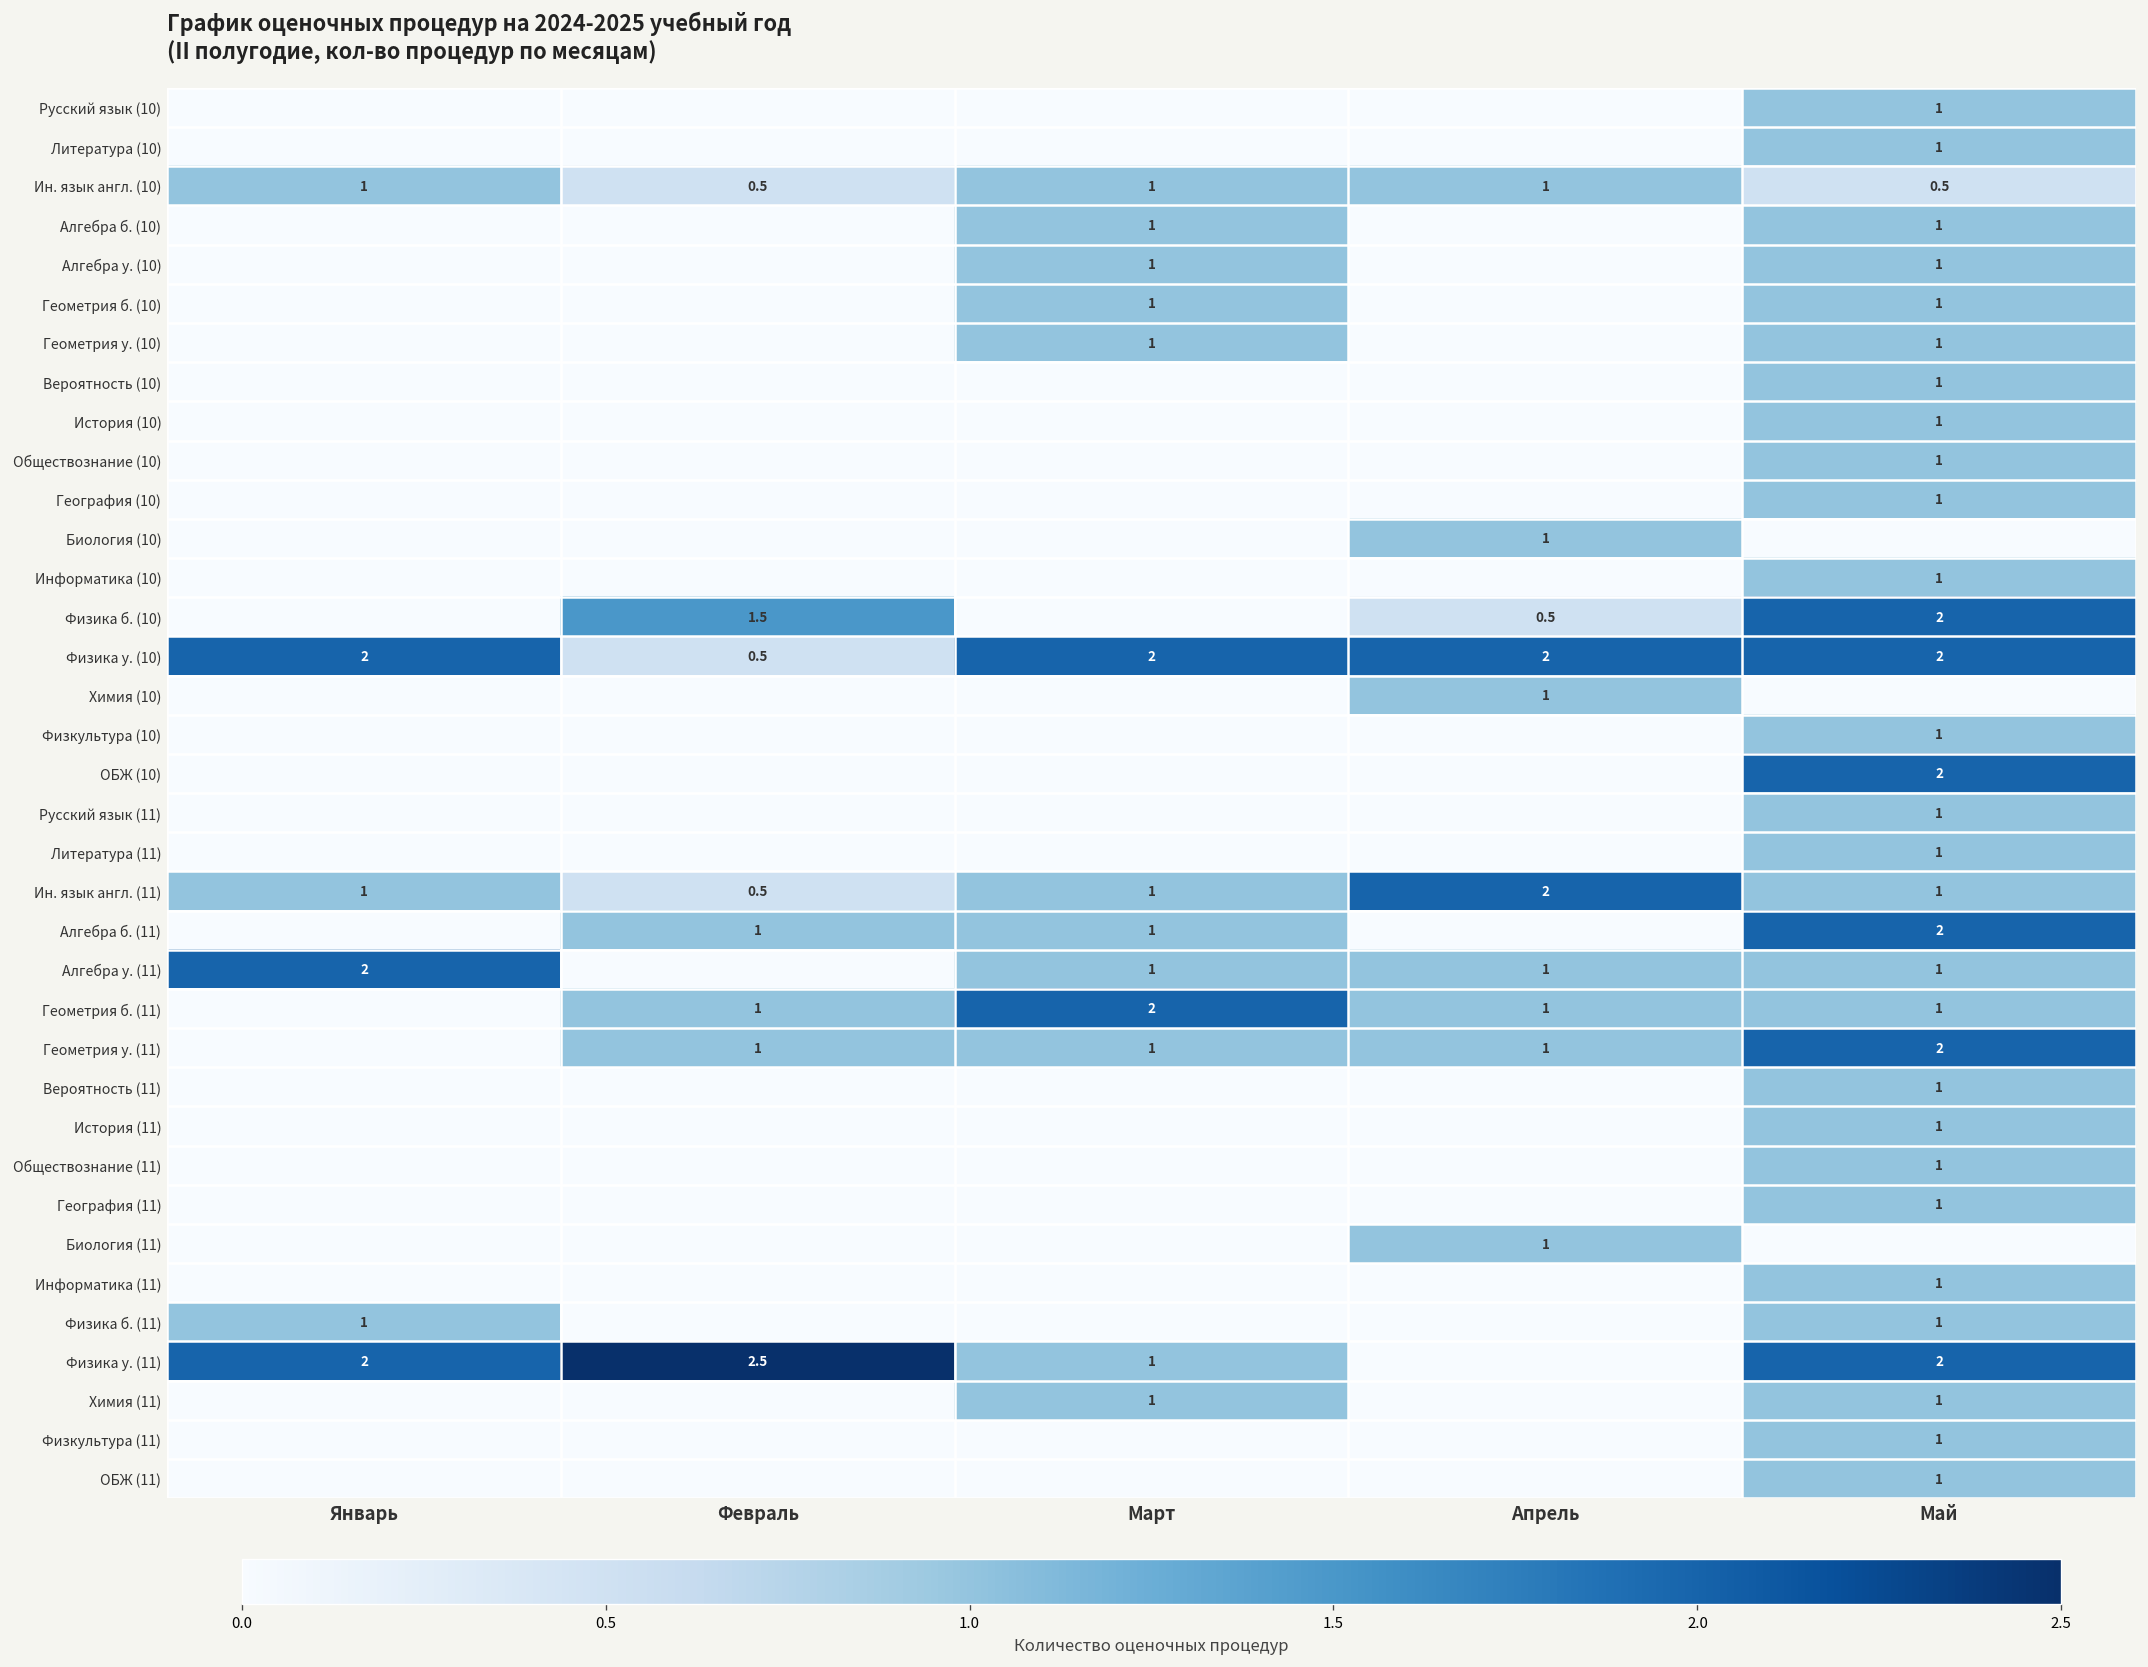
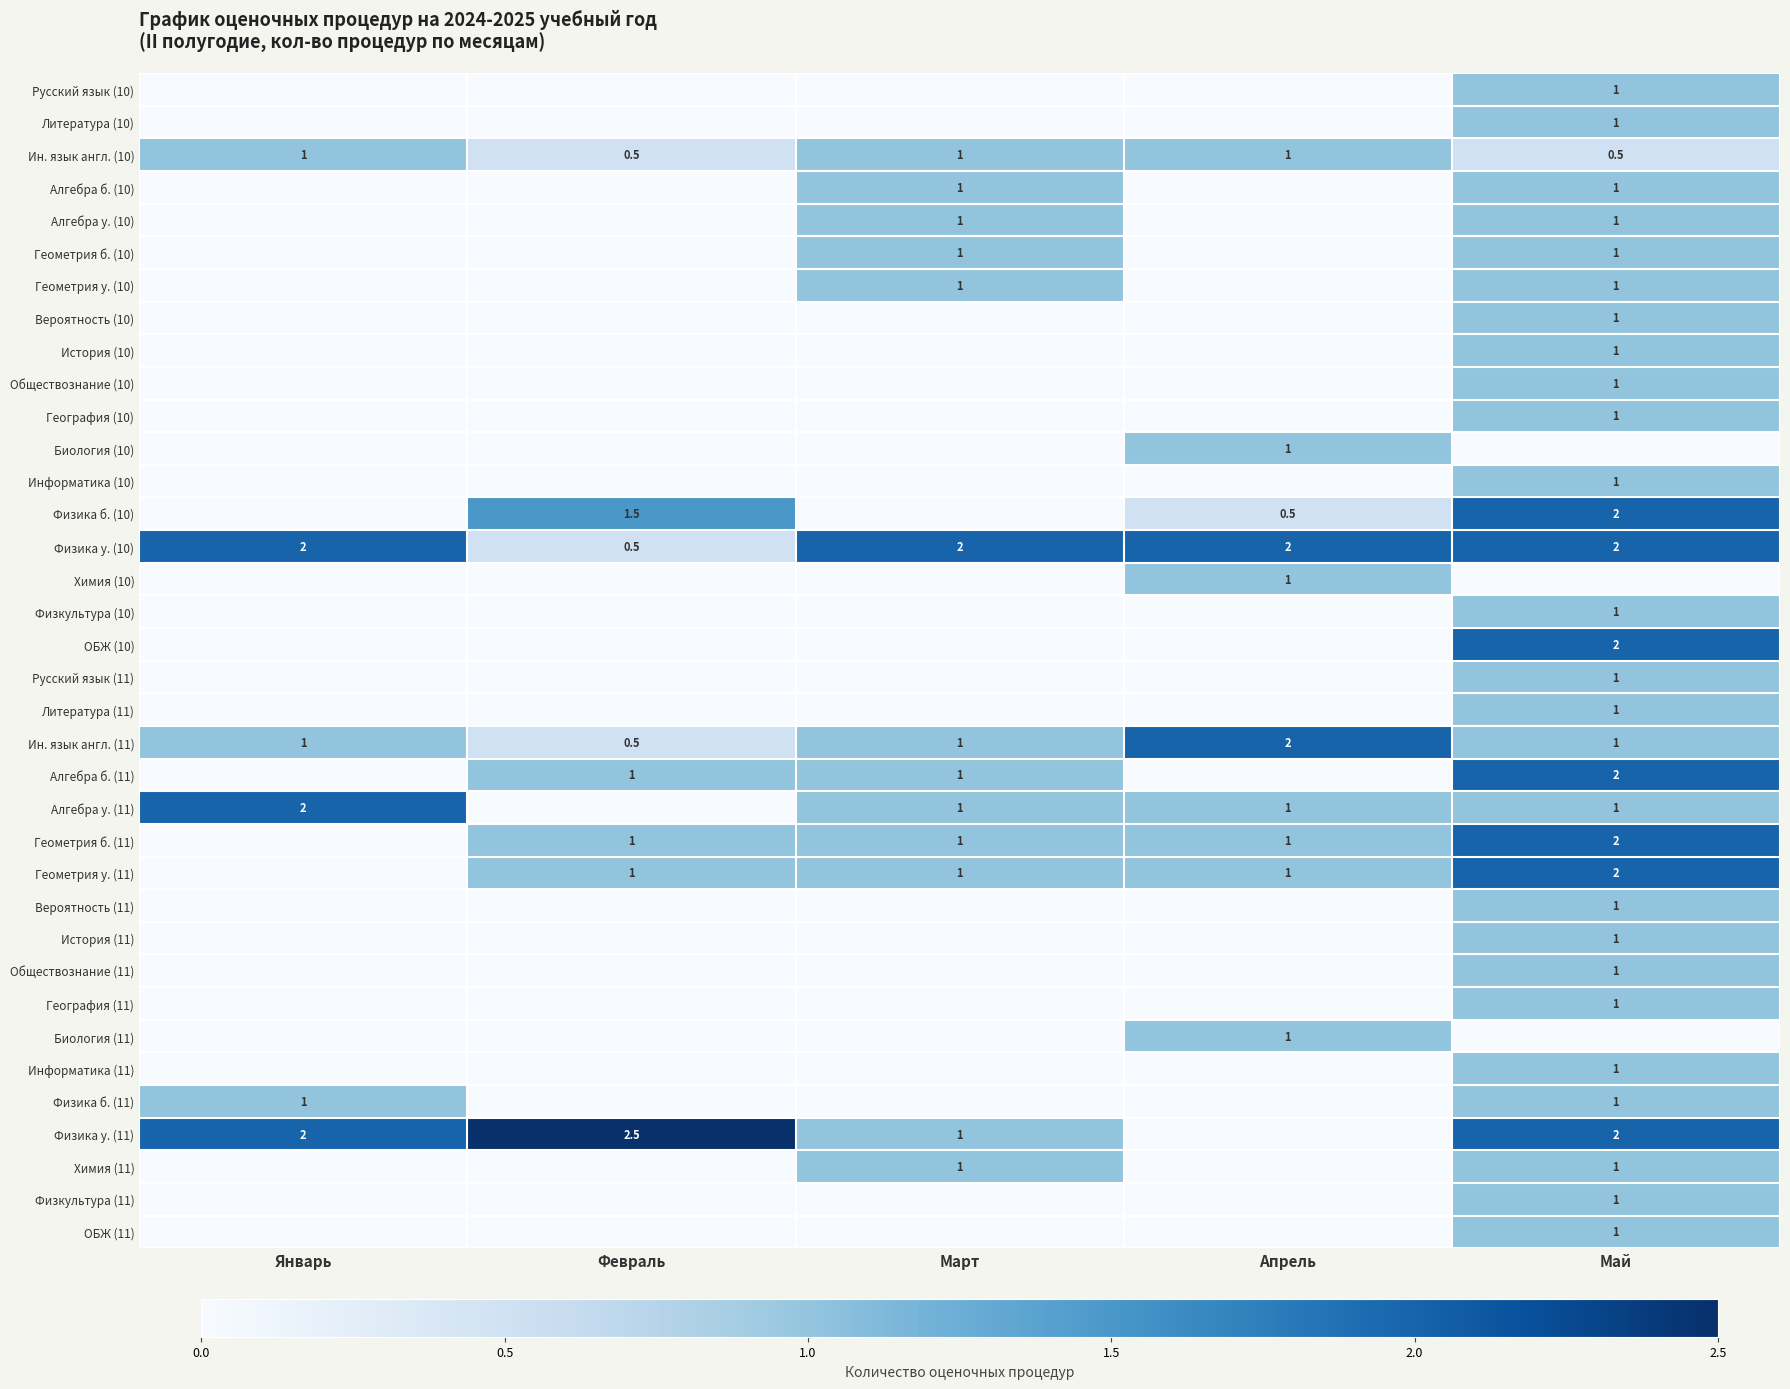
Геометрия б. (11), Март: 2 -> 1
Геометрия б. (11), Май: 1 -> 2
